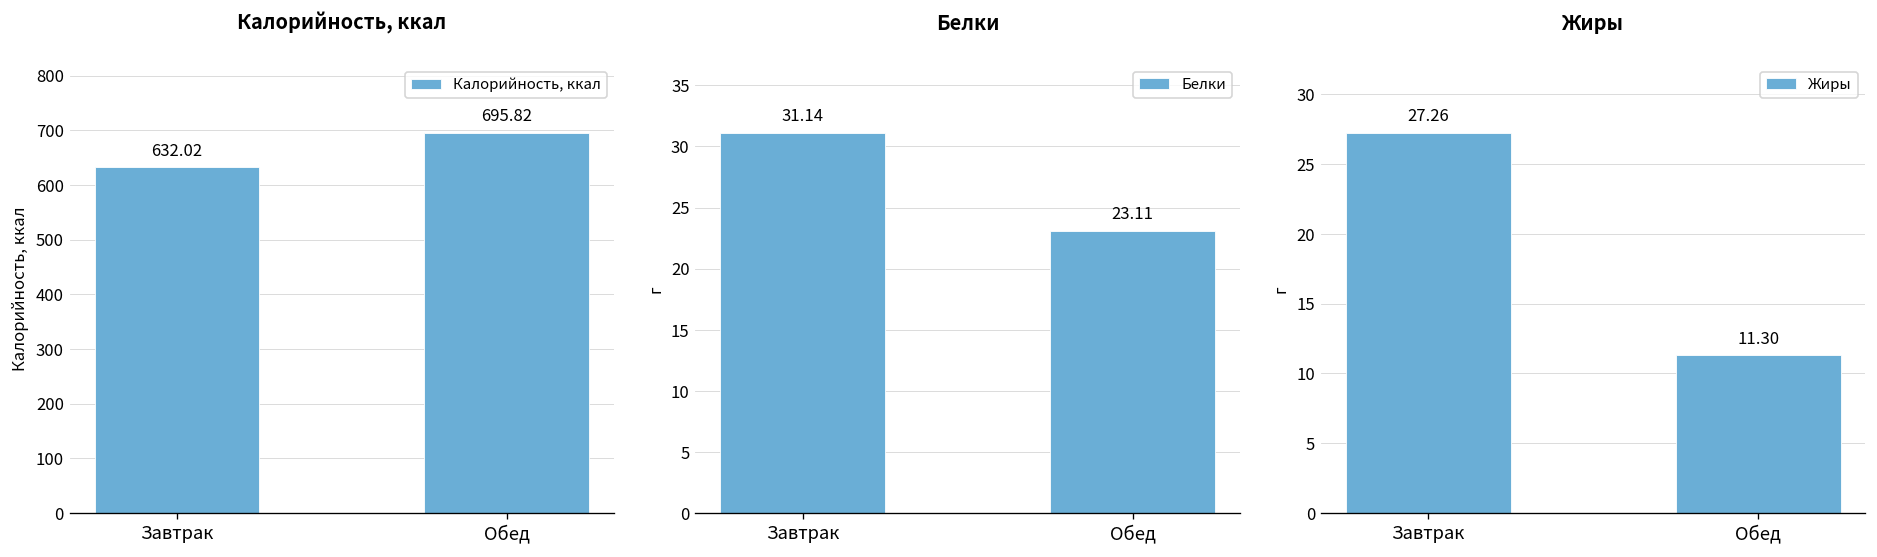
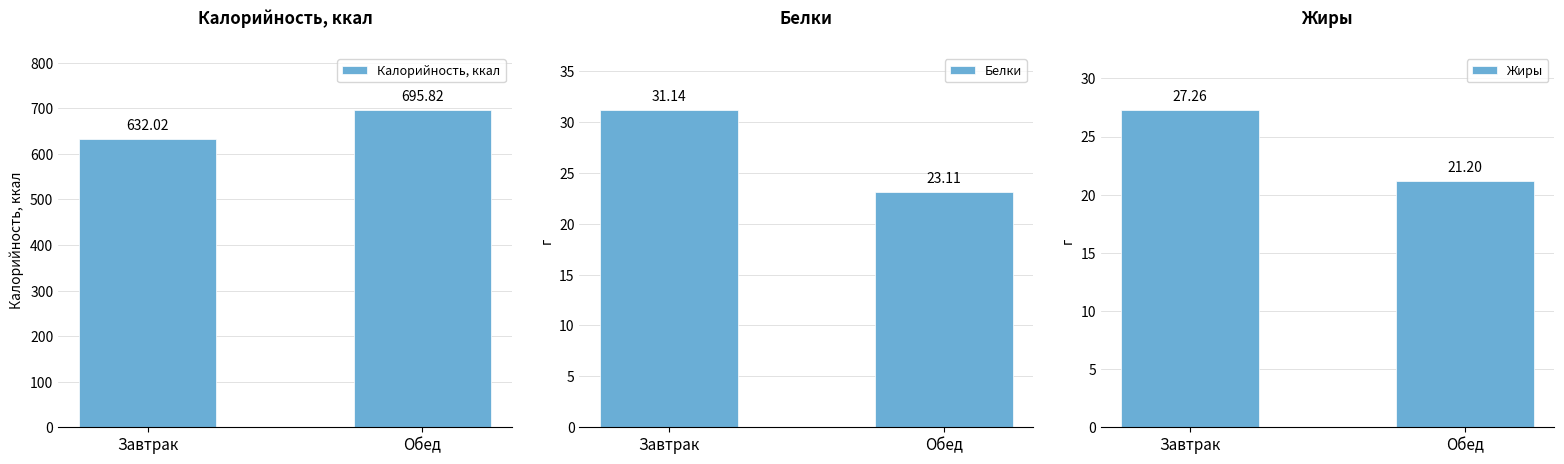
Жиры, Обед: 11.30 -> 21.20
